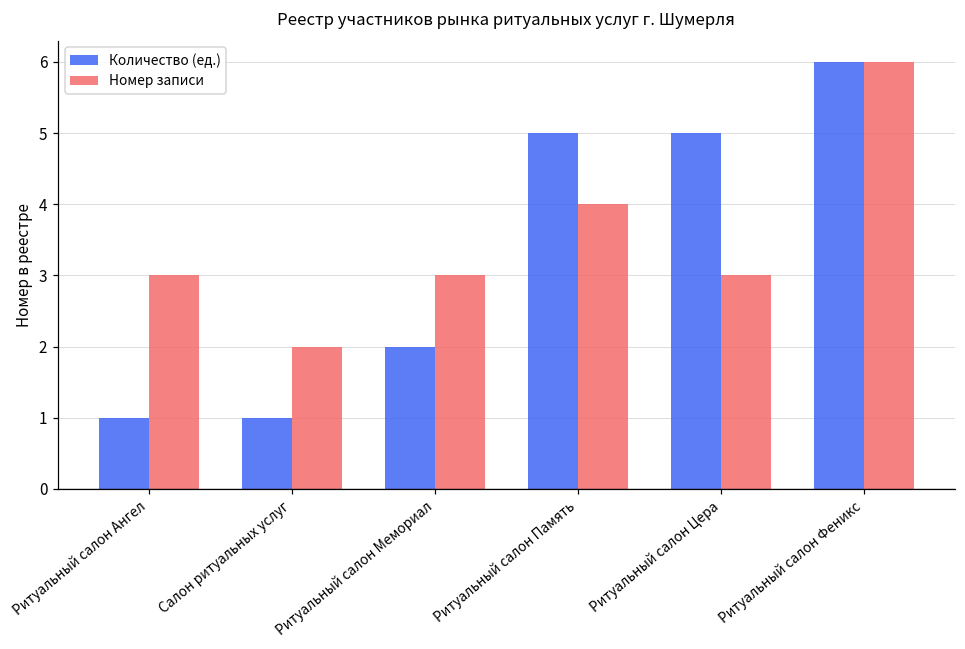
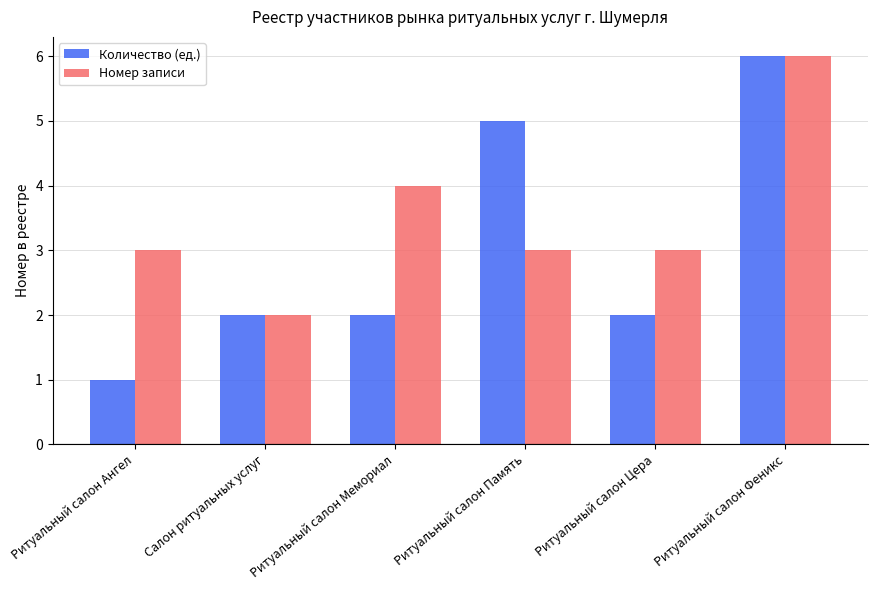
Количество (ед.), Салон ритуальных услуг: 1 -> 2
Номер записи, Ритуальный салон Мемориал: 3 -> 4
Номер записи, Ритуальный салон Память: 4 -> 3
Количество (ед.), Ритуальный салон Цера: 5 -> 2
